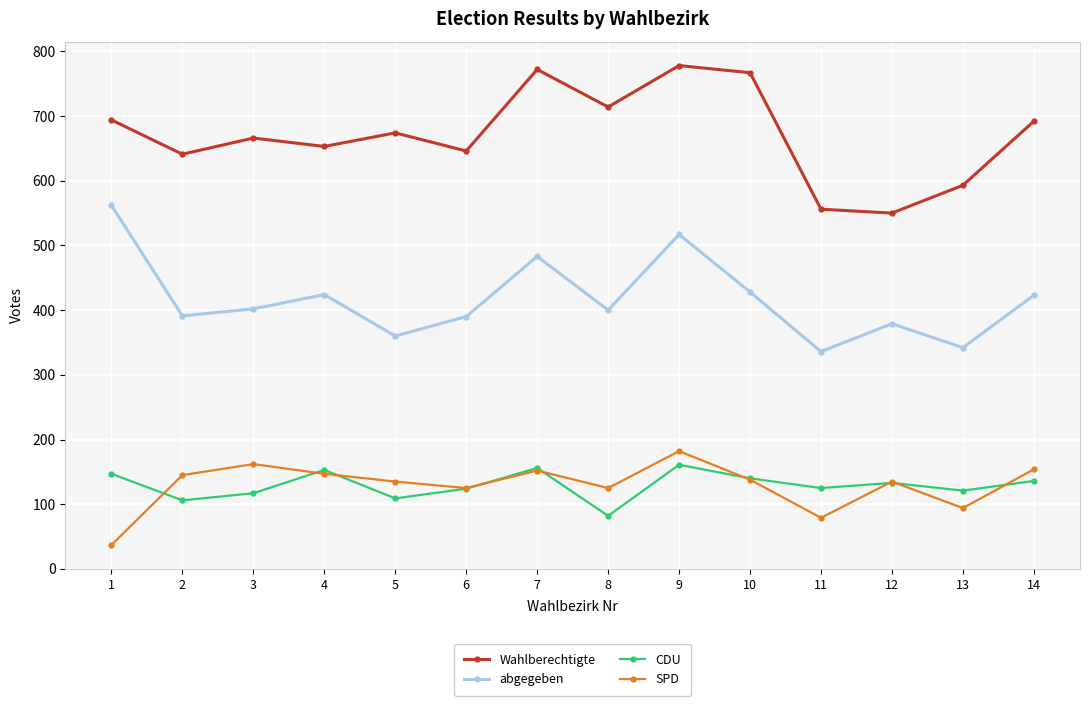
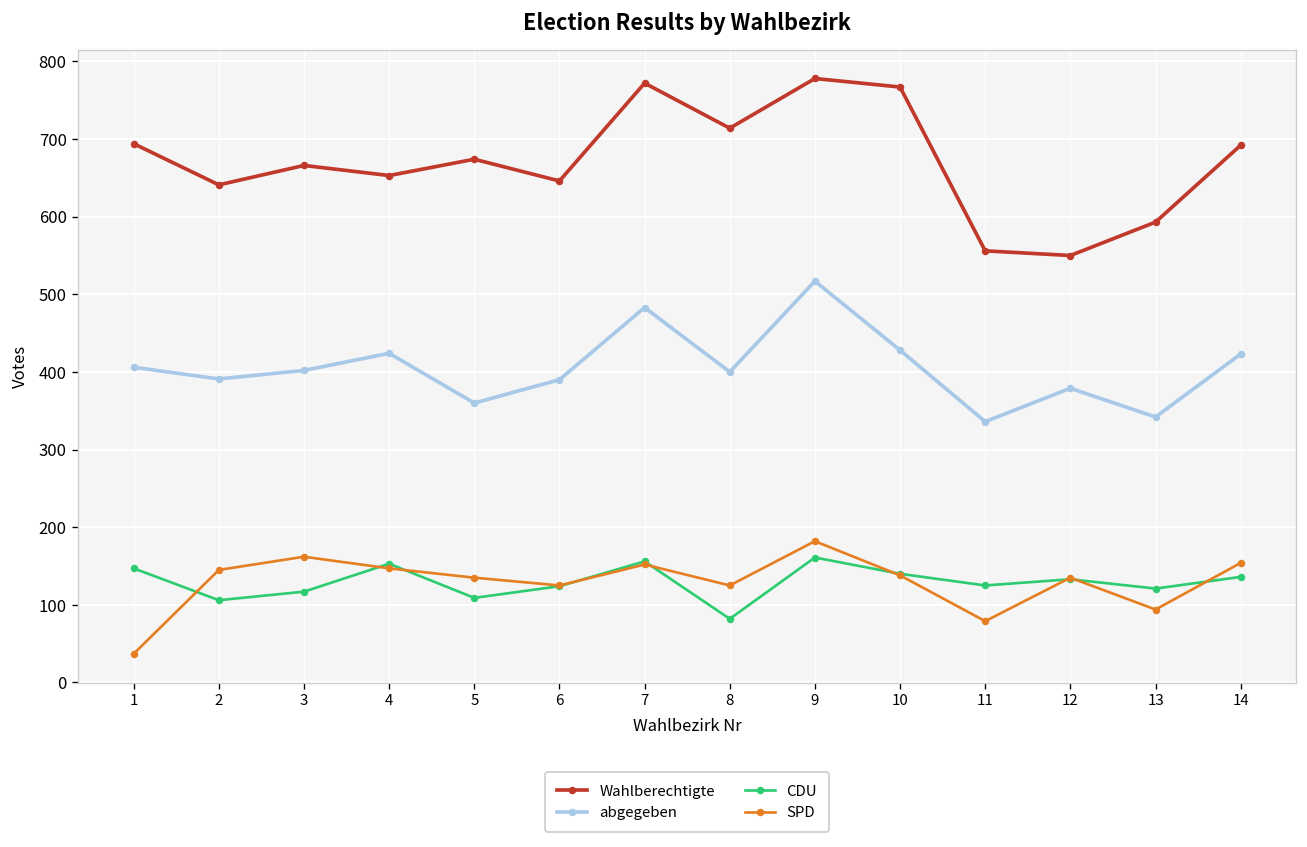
abgegeben, 1: 560 -> 410
